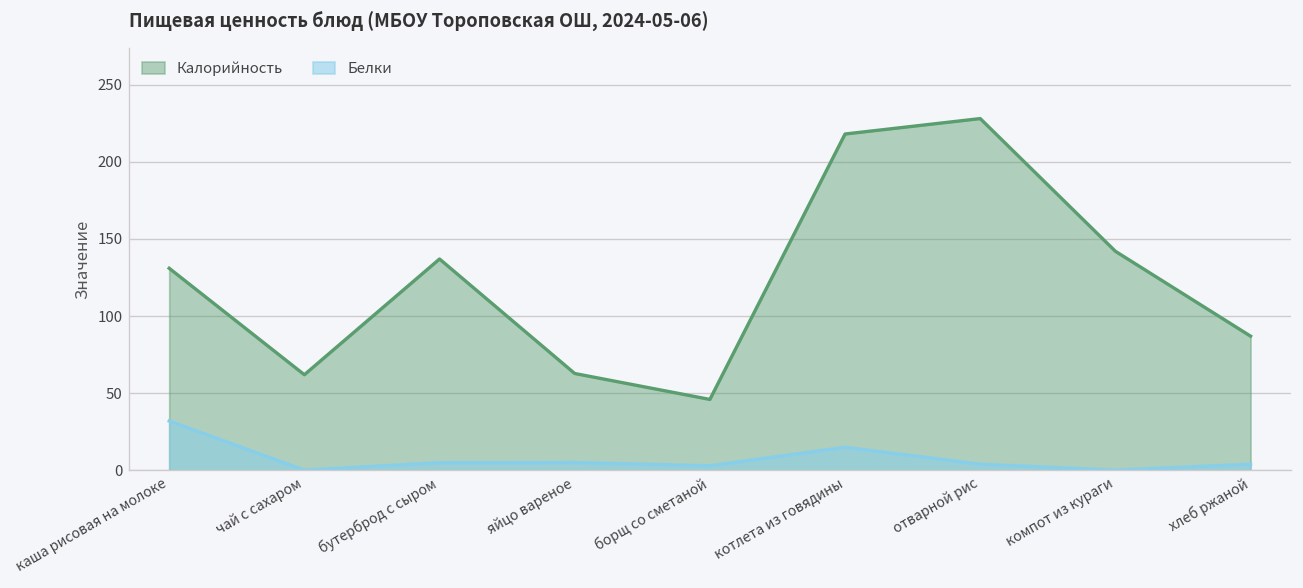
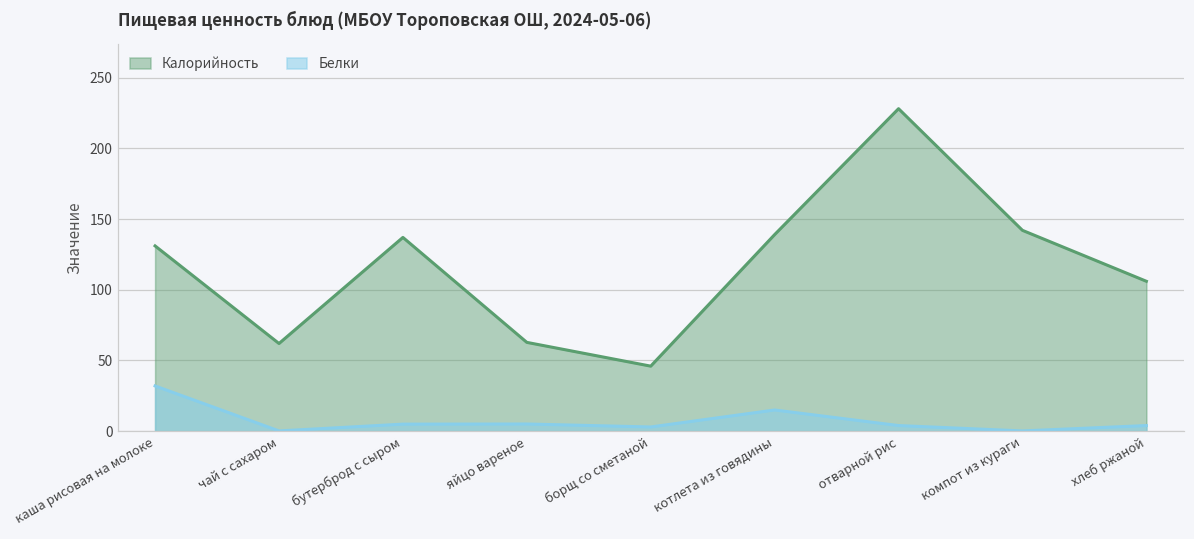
Калорийность, котлета из говядины: 218 -> 139
Калорийность, хлеб ржаной: 87 -> 106
